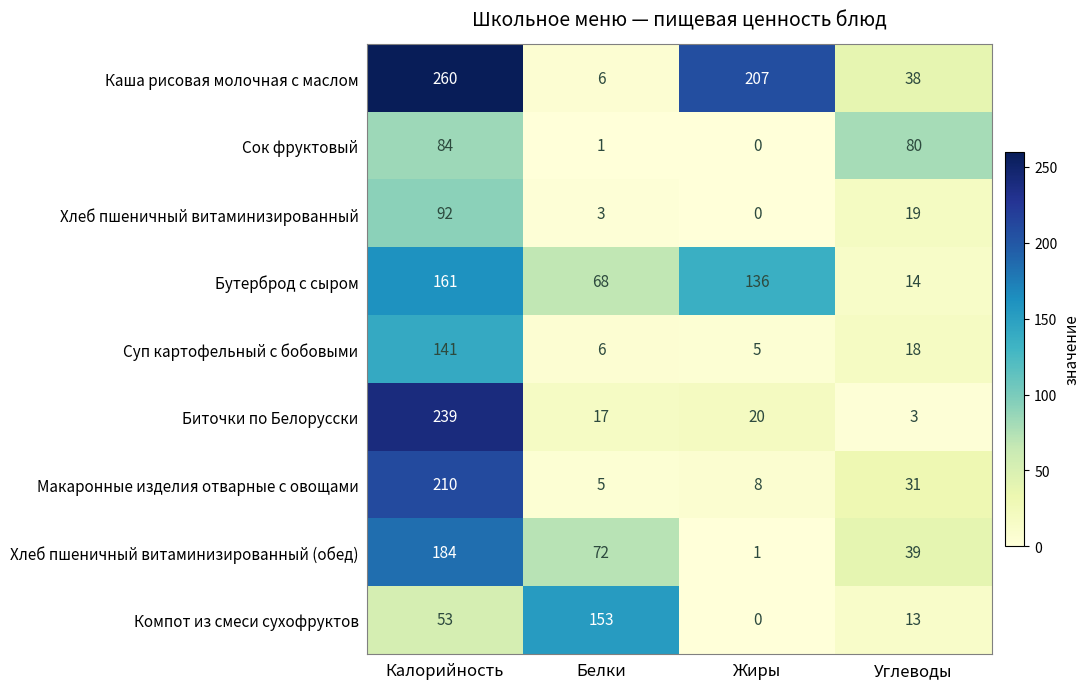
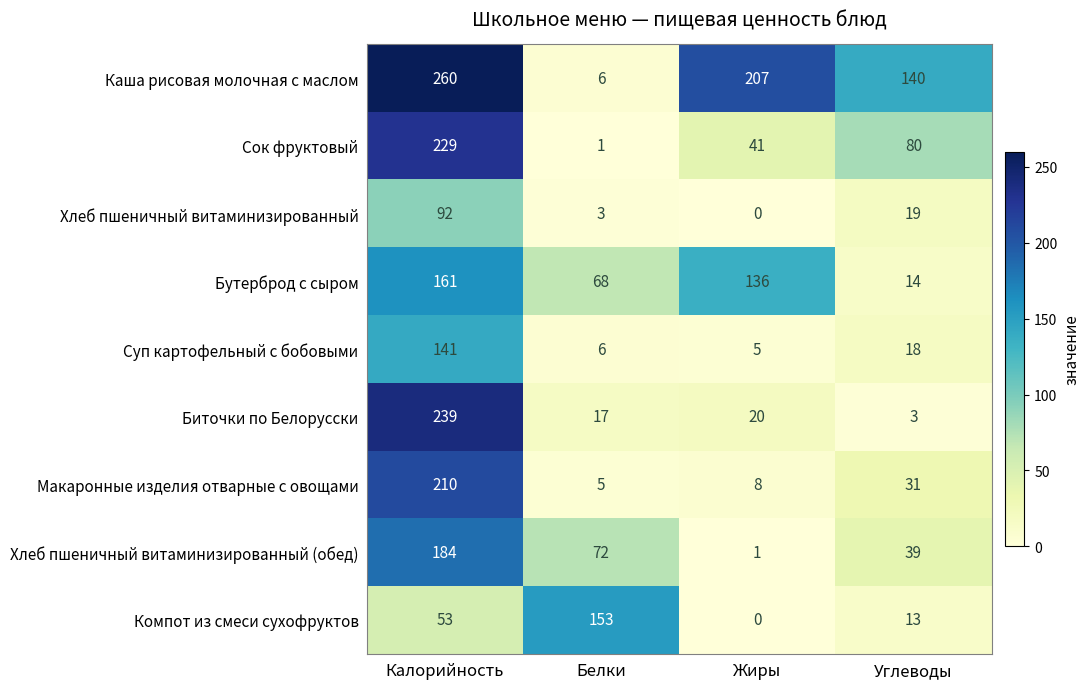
Каша рисовая молочная с маслом, Углеводы: 38 -> 140
Сок фруктовый, Калорийность: 84 -> 229
Сок фруктовый, Жиры: 0 -> 41
